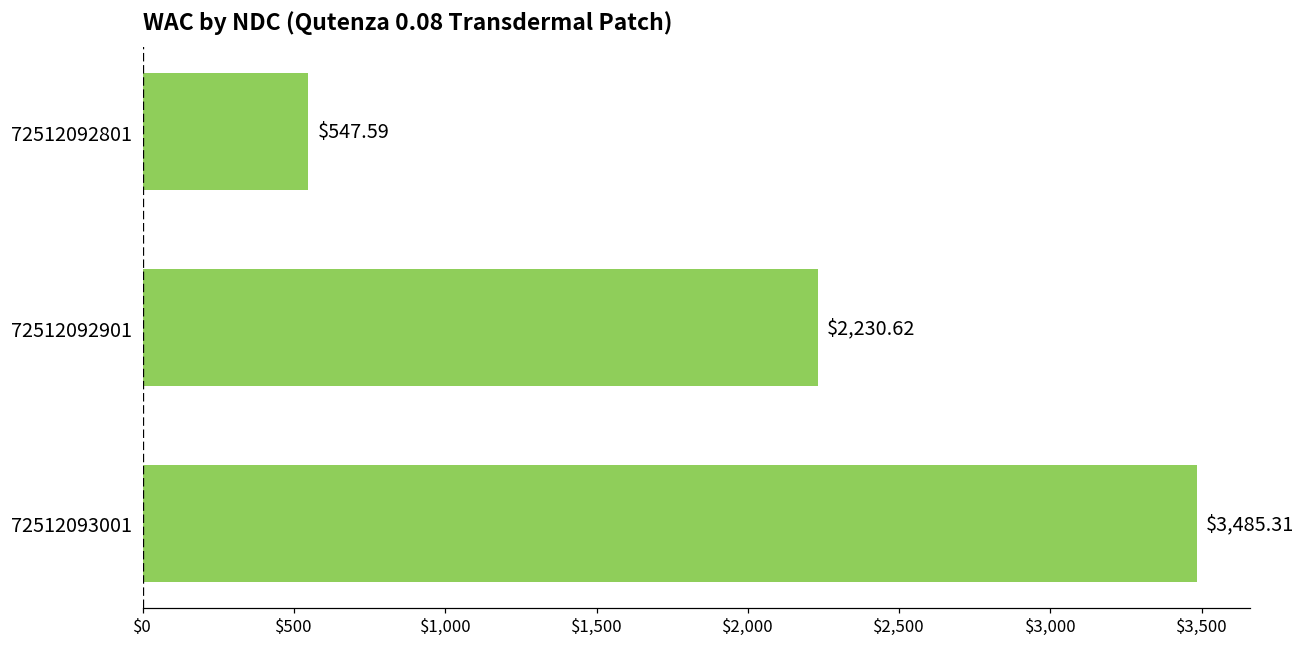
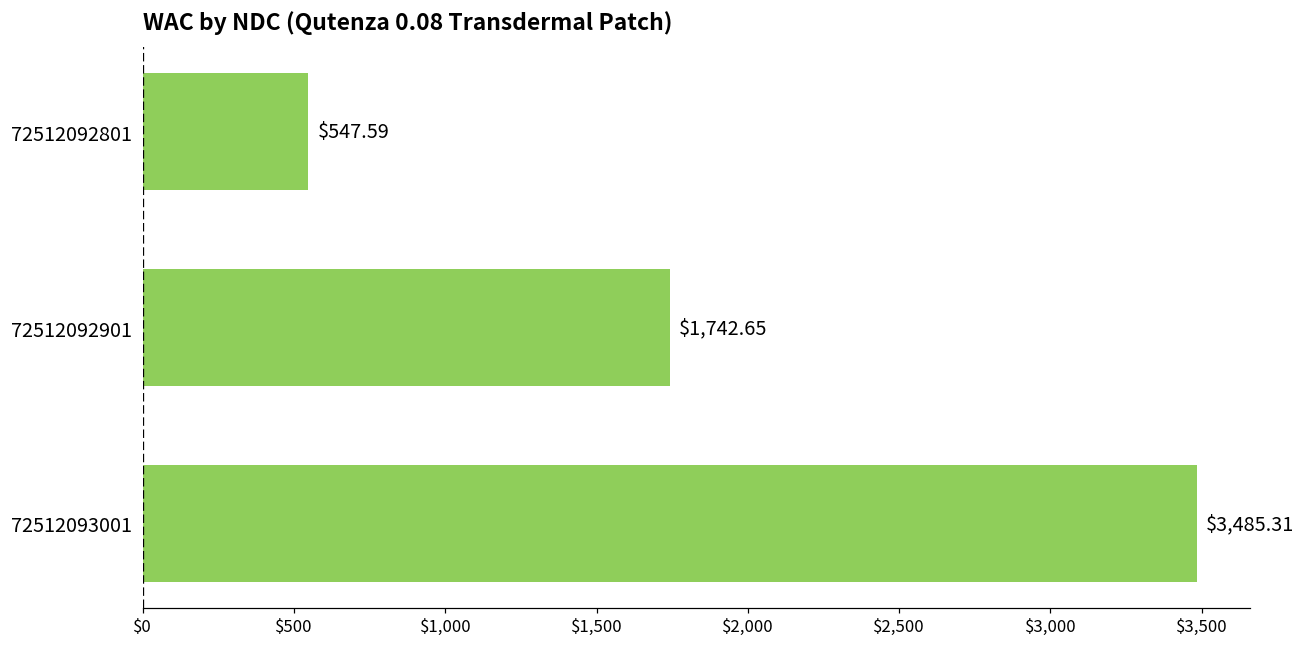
72512092901: $2,230.62 -> $1,742.65
